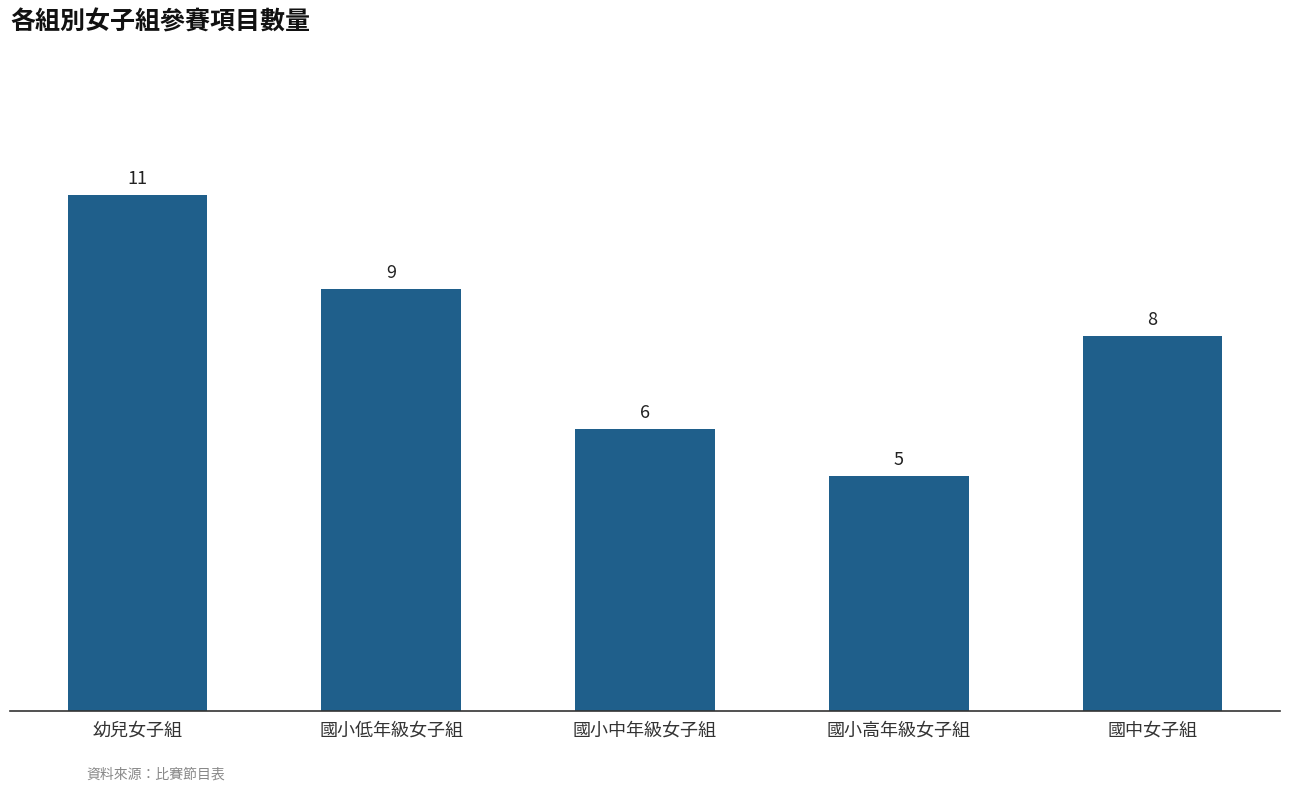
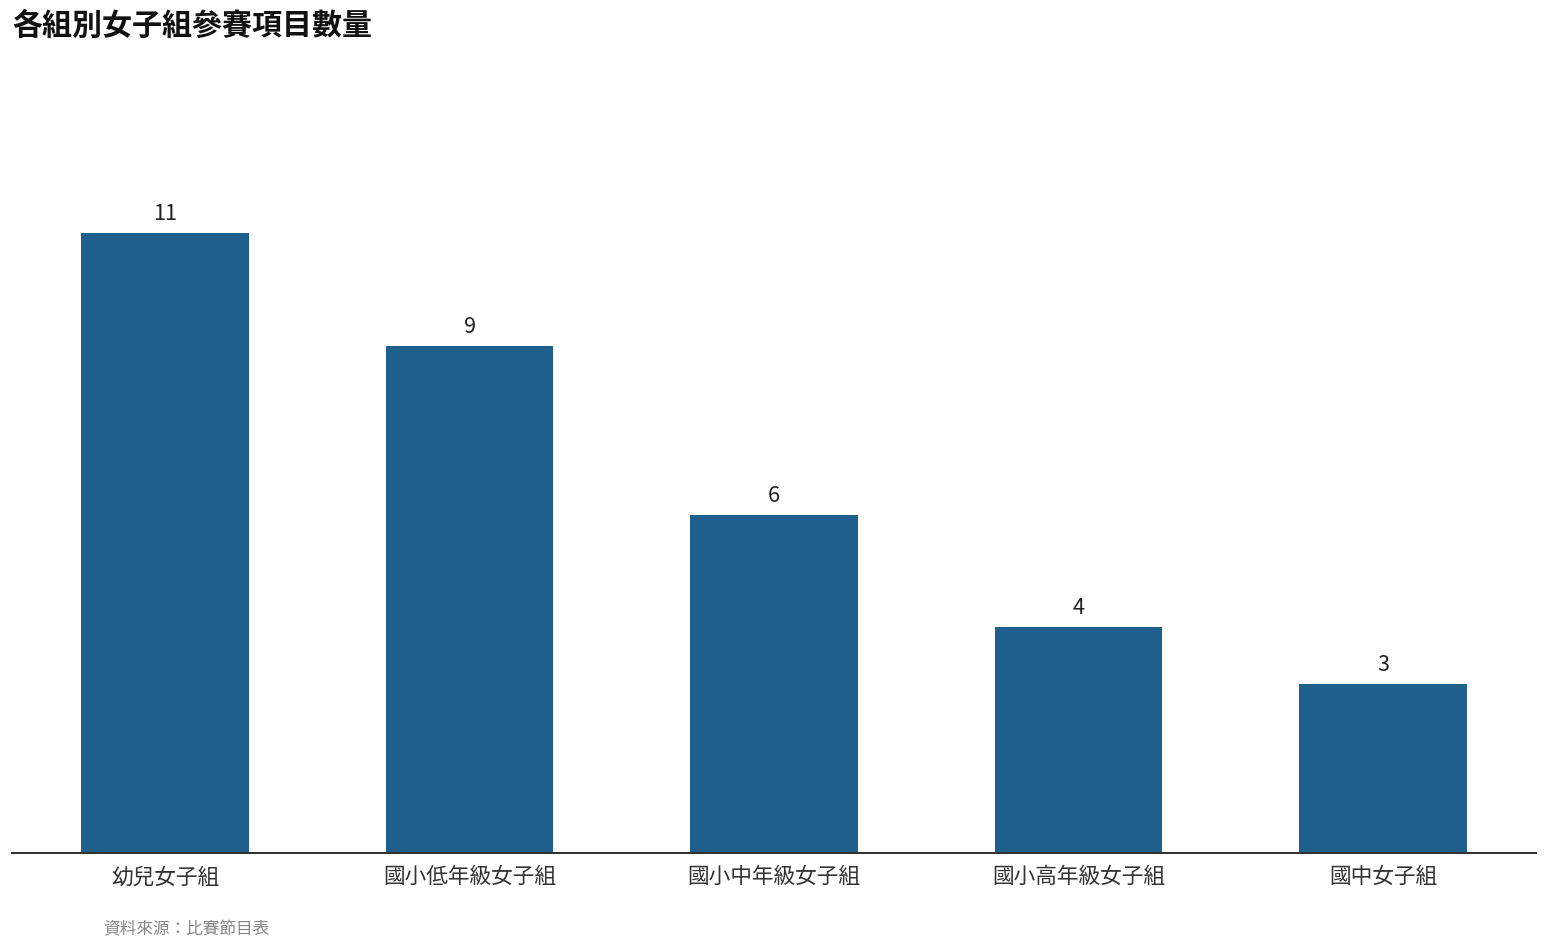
國小高年級女子組: 5 -> 4
國中女子組: 8 -> 3
